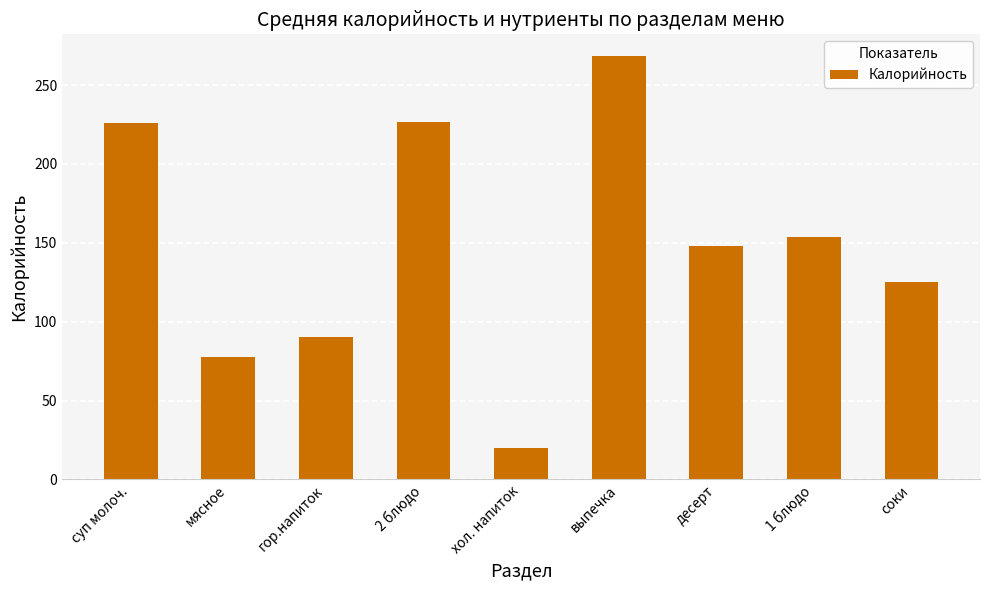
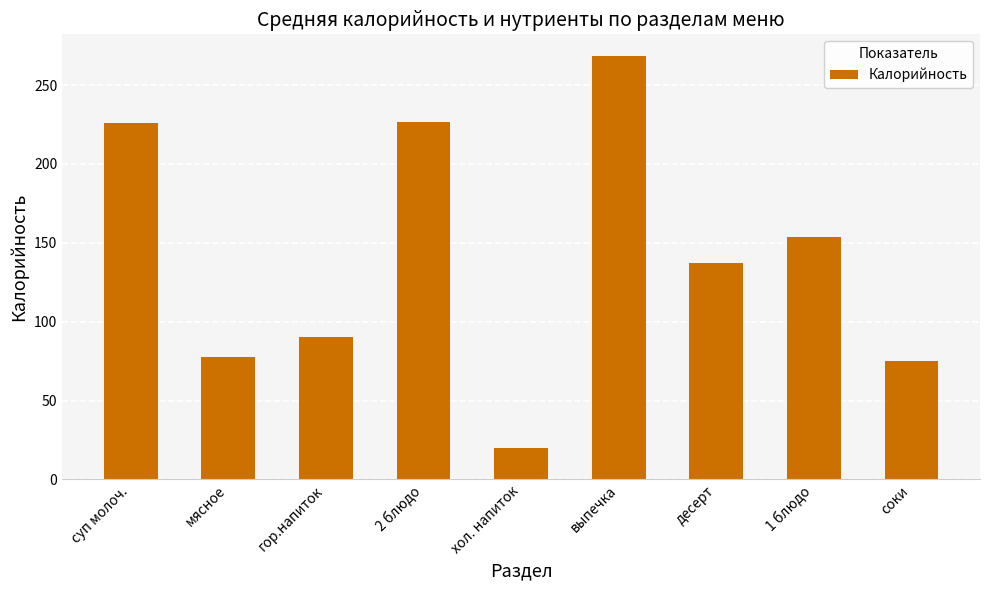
десерт: 148 -> 137
соки: 125 -> 75
